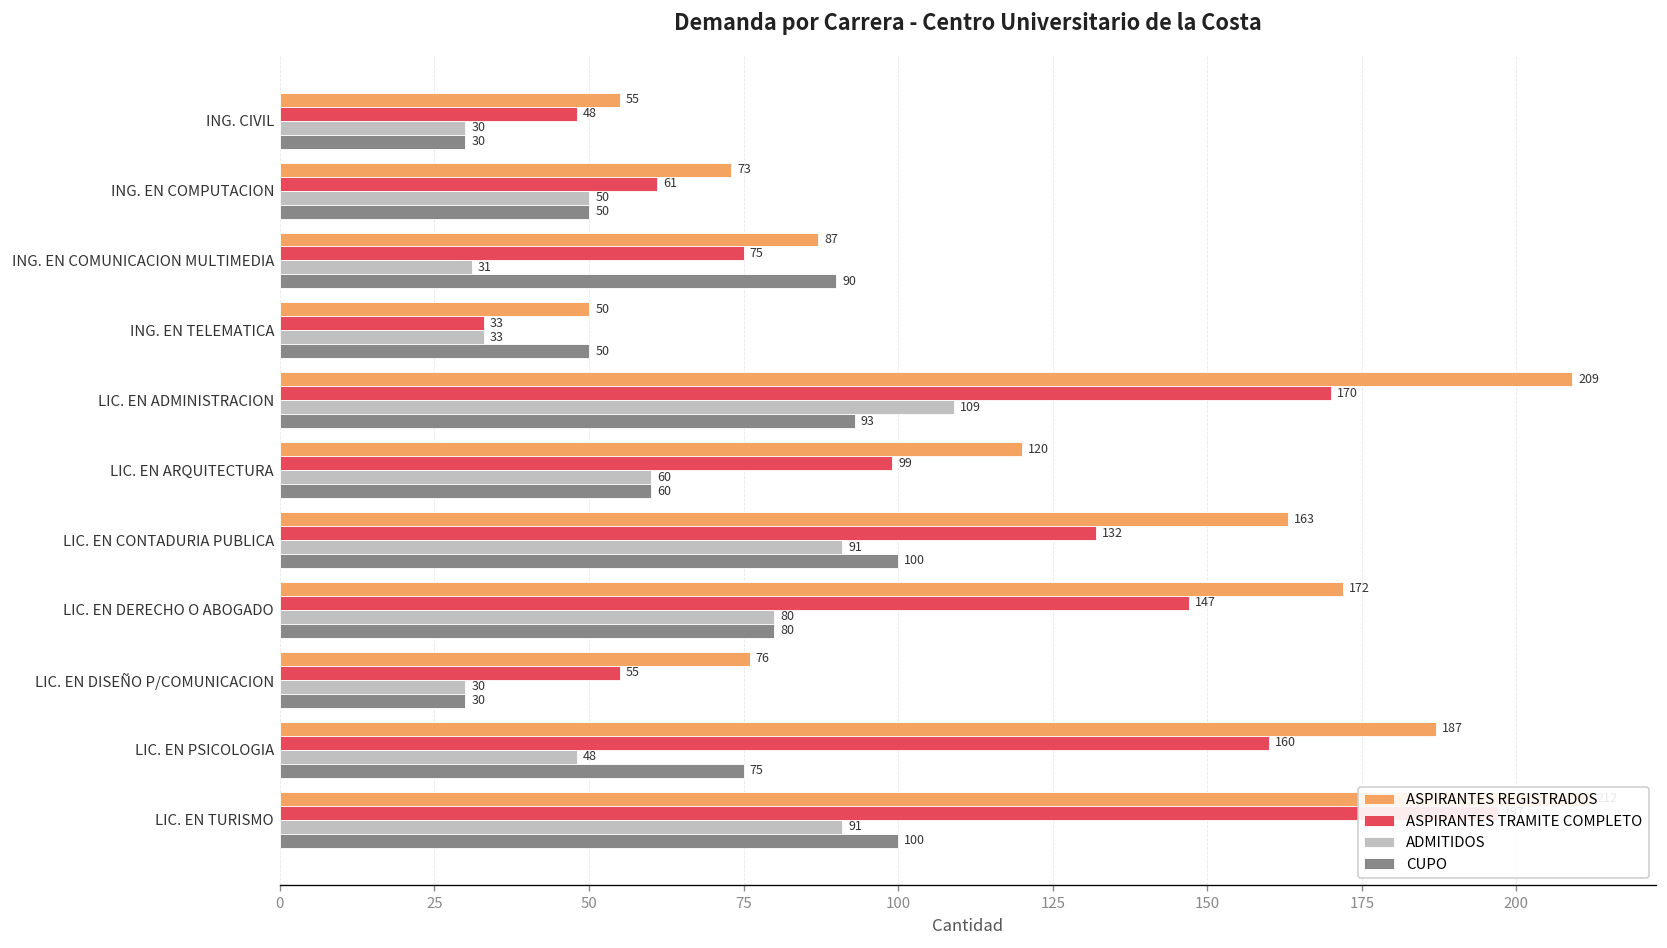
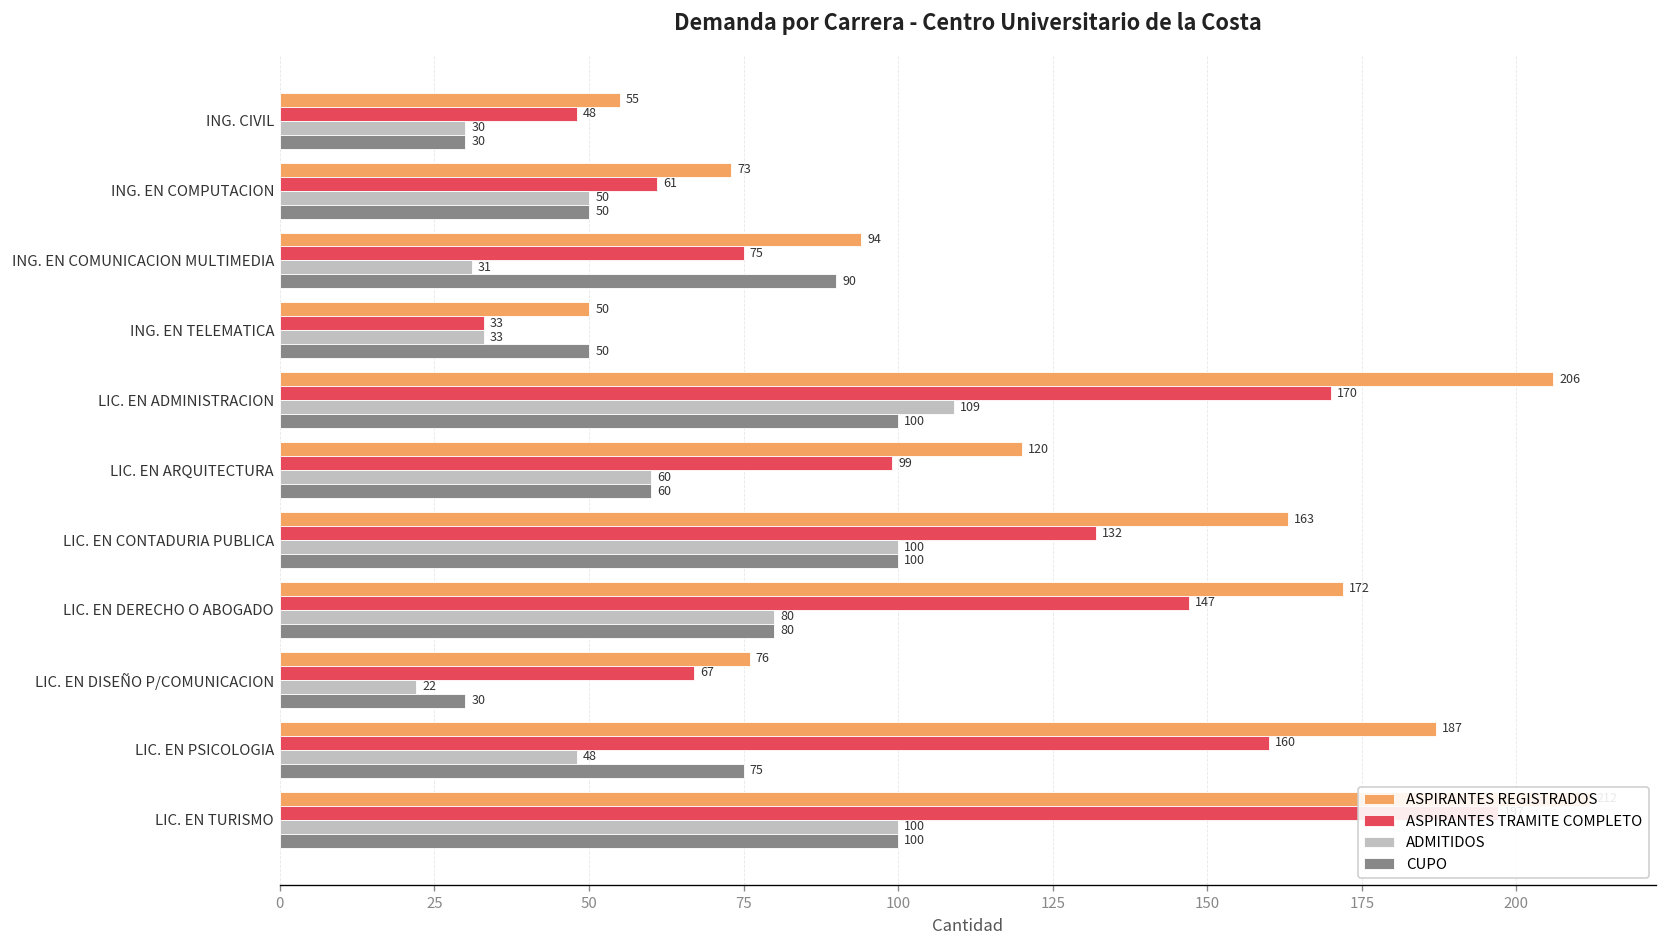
ASPIRANTES REGISTRADOS, ING. EN COMUNICACION MULTIMEDIA: 87 -> 94
ASPIRANTES REGISTRADOS, LIC. EN ADMINISTRACION: 209 -> 206
CUPO, LIC. EN ADMINISTRACION: 93 -> 100
ADMITIDOS, LIC. EN CONTADURIA PUBLICA: 91 -> 100
ASPIRANTES TRAMITE COMPLETO, LIC. EN DISEÑO P/COMUNICACION: 55 -> 67
ADMITIDOS, LIC. EN DISEÑO P/COMUNICACION: 30 -> 22
ADMITIDOS, LIC. EN TURISMO: 91 -> 100
